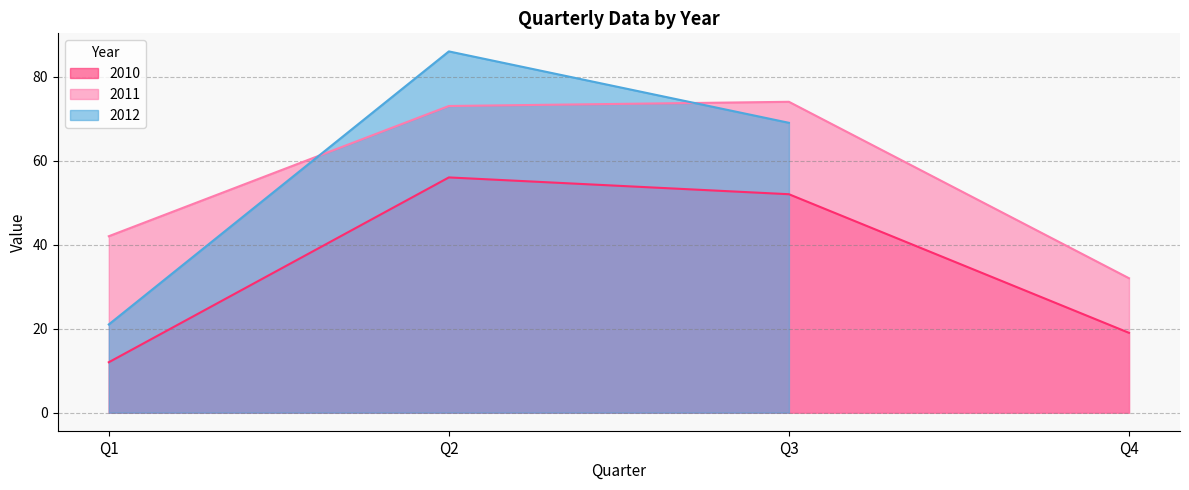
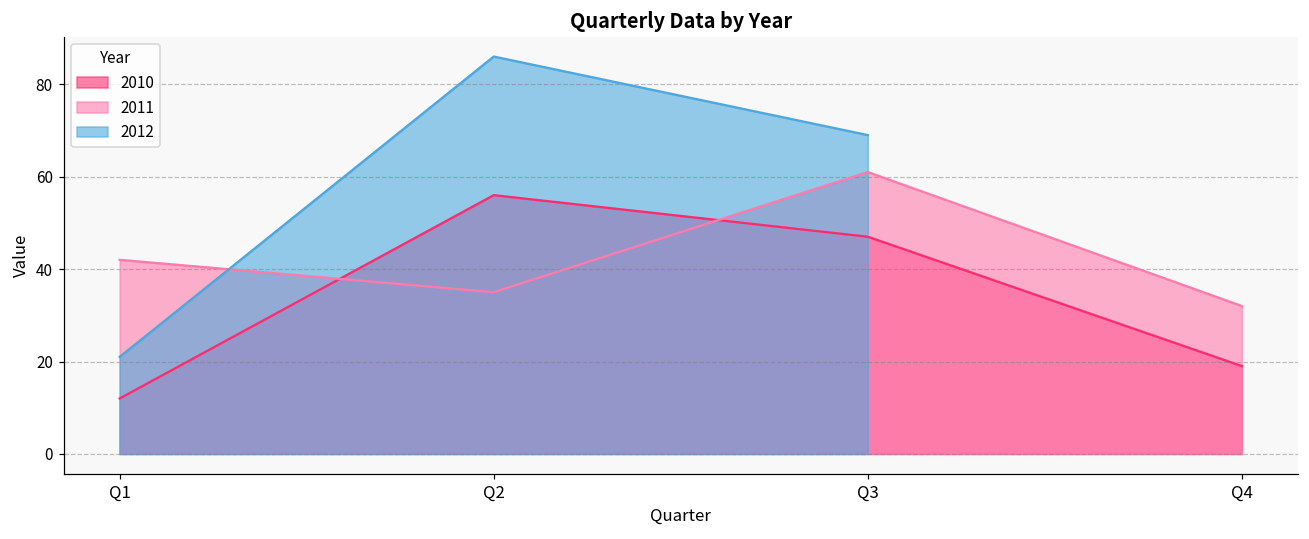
2011, Q2: 73 -> 35
2010, Q3: 52 -> 47
2011, Q3: 74 -> 61
